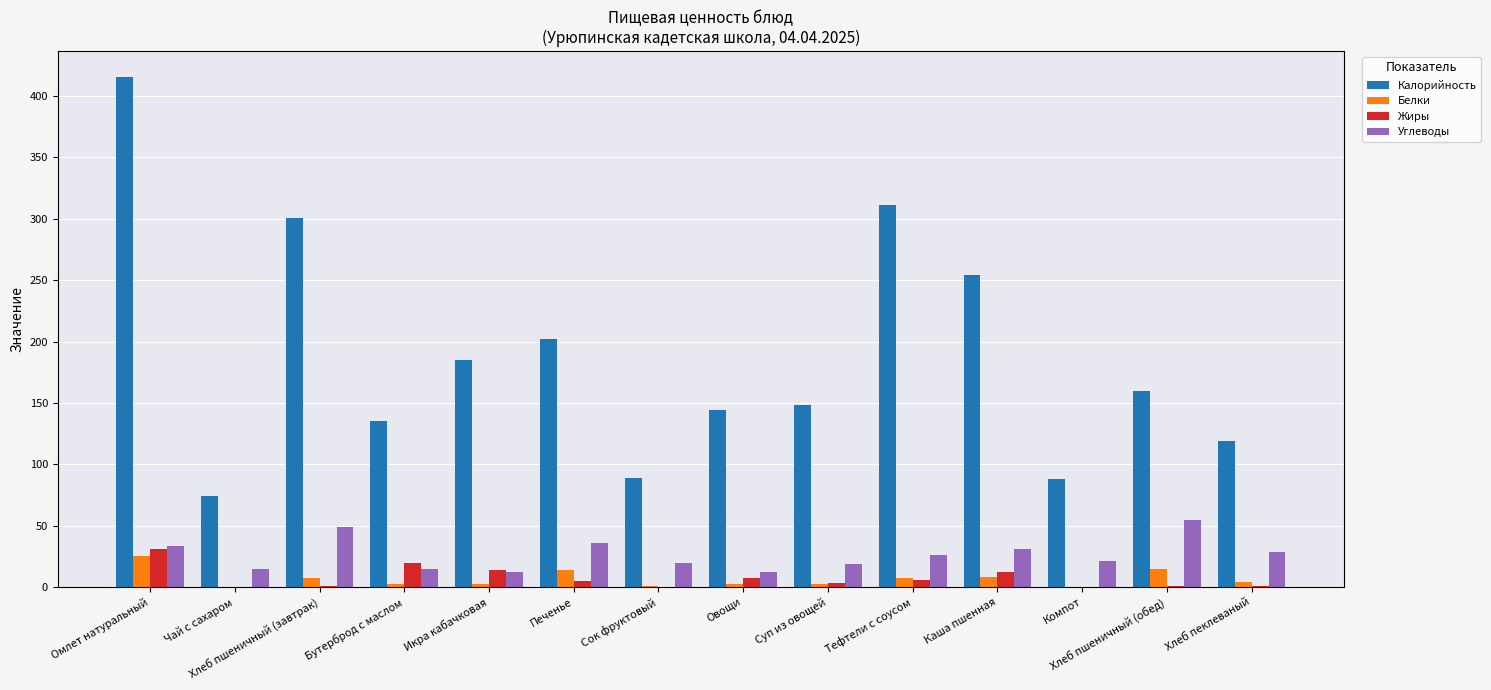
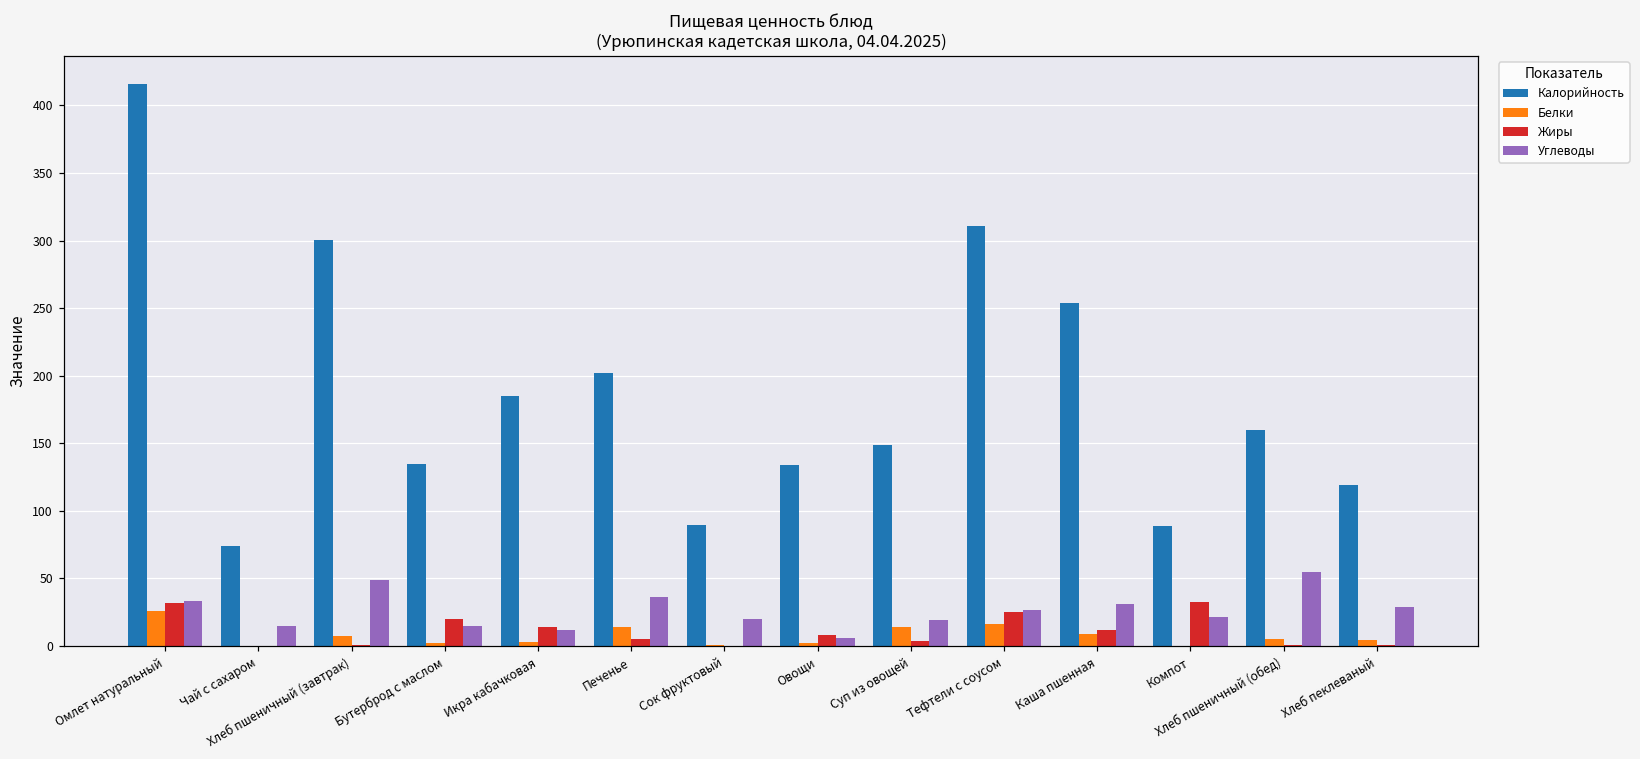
Калорийность, Овощи: 145 -> 134
Углеводы, Овощи: 13 -> 6
Белки, Суп из овощей: 3 -> 14
Белки, Тефтели с соусом: 8 -> 16
Жиры, Тефтели с соусом: 6 -> 25
Жиры, Компот: 0 -> 32
Белки, Хлеб пшеничный (обед): 15 -> 5
